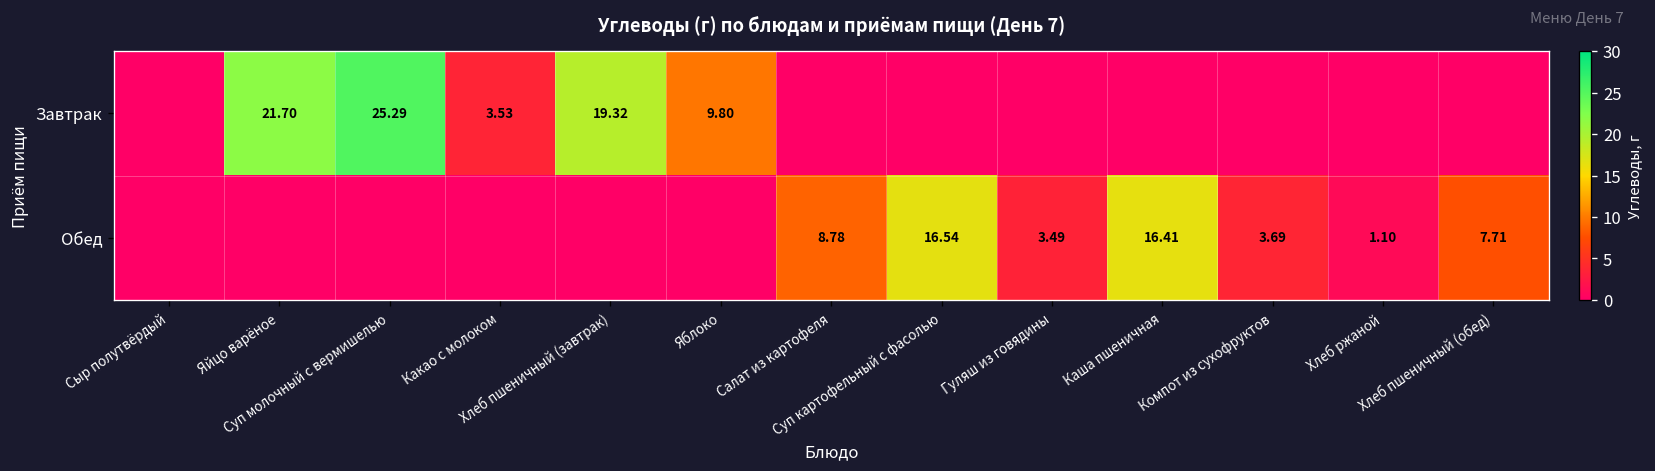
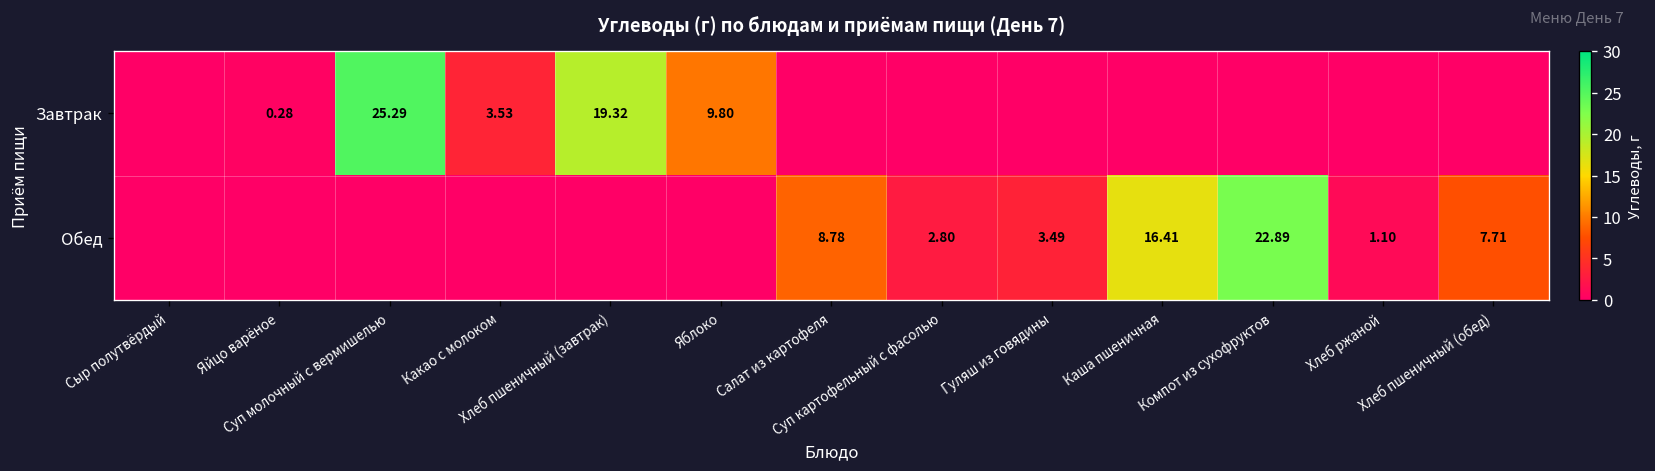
Завтрак, Яйцо варёное: 21.70 -> 0.28
Обед, Суп картофельный с фасолью: 16.54 -> 2.80
Обед, Компот из сухофруктов: 3.69 -> 22.89
